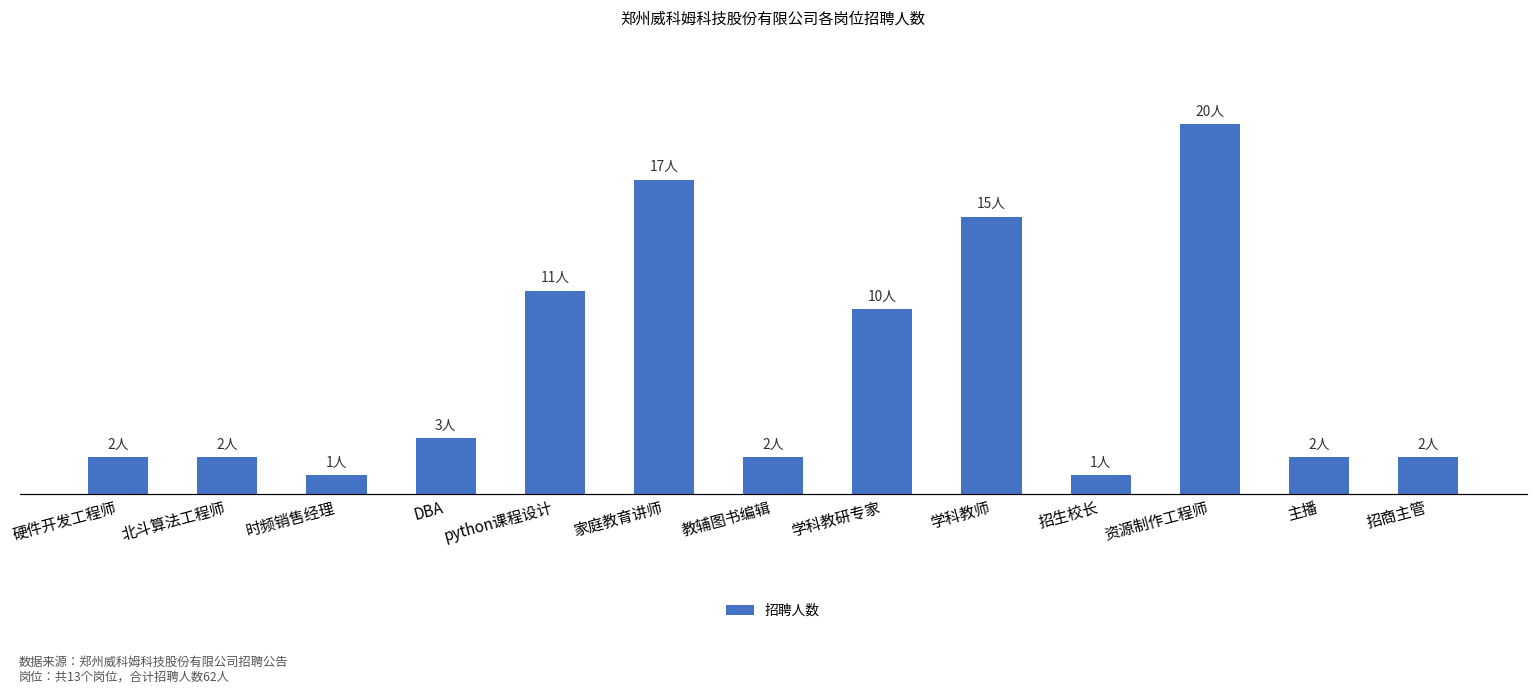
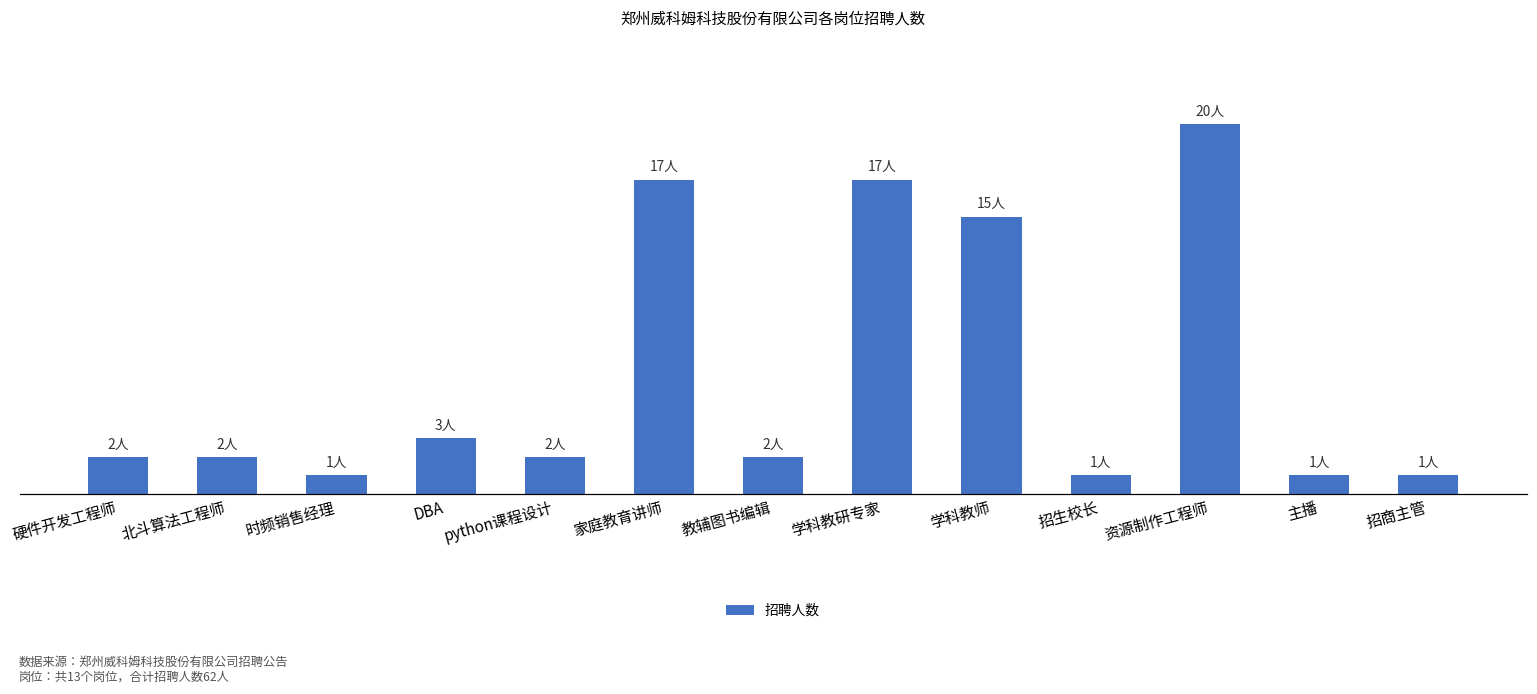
python课程设计: 11人 -> 2人
学科教研专家: 10人 -> 17人
主播: 2人 -> 1人
招商主管: 2人 -> 1人
